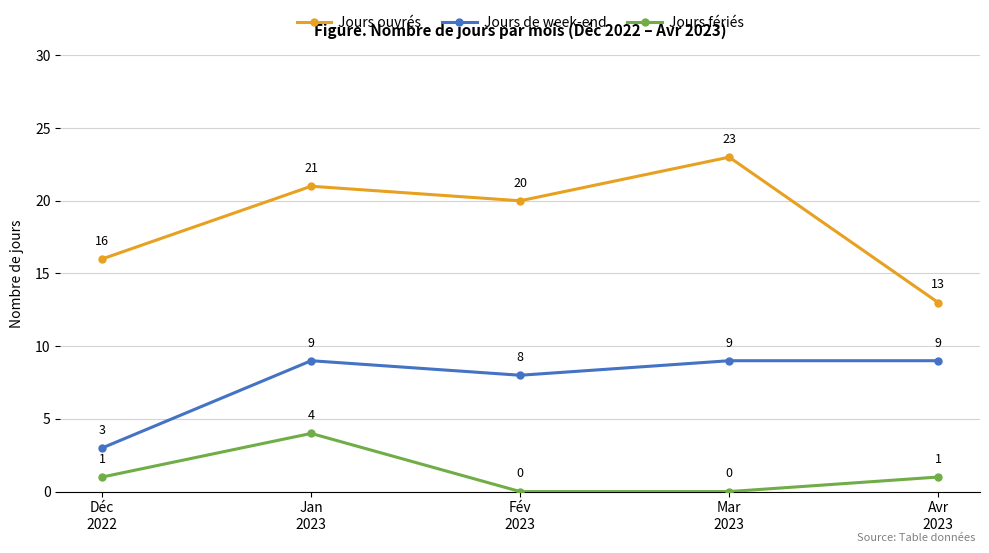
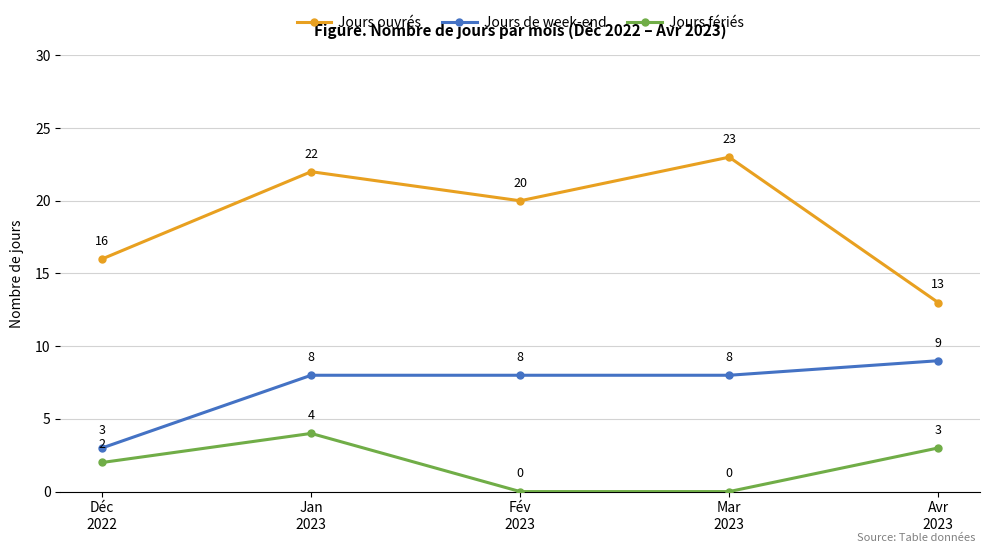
Jours fériés, Déc 2022: 1 -> 2
Jours ouvrés, Jan 2023: 21 -> 22
Jours de week-end, Jan 2023: 9 -> 8
Jours de week-end, Mar 2023: 9 -> 8
Jours fériés, Avr 2023: 1 -> 3
